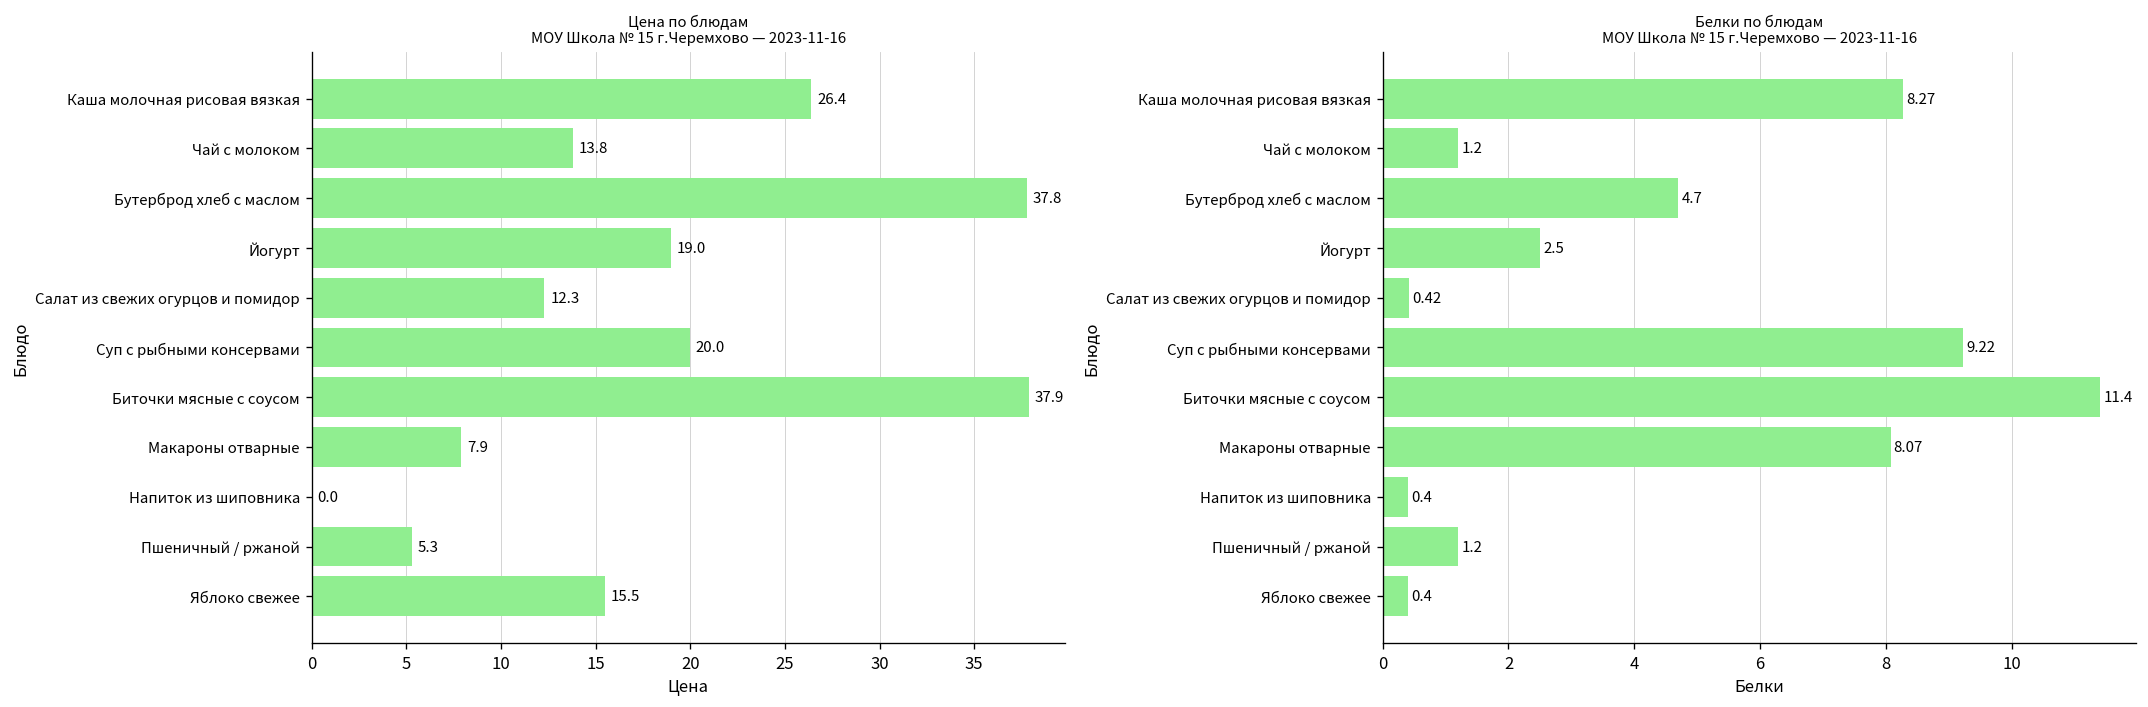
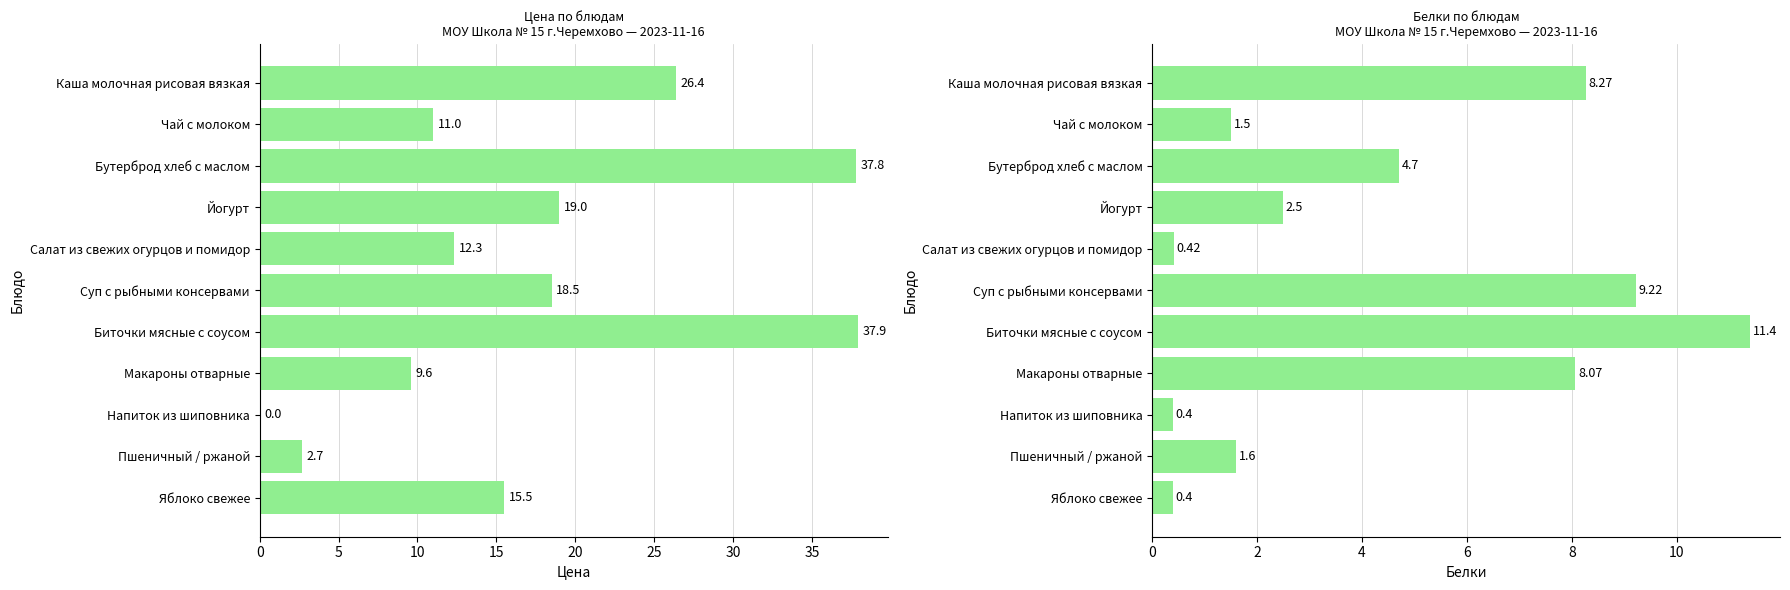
Цена по блюдам МОУ Школа № 15 г.Черемхово — 2023-11-16, Чай с молоком: 13.8 -> 11.0
Цена по блюдам МОУ Школа № 15 г.Черемхово — 2023-11-16, Суп с рыбными консервами: 20.0 -> 18.5
Цена по блюдам МОУ Школа № 15 г.Черемхово — 2023-11-16, Макароны отварные: 7.9 -> 9.6
Цена по блюдам МОУ Школа № 15 г.Черемхово — 2023-11-16, Пшеничный / ржаной: 5.3 -> 2.7
Белки по блюдам МОУ Школа № 15 г.Черемхово — 2023-11-16, Чай с молоком: 1.2 -> 1.5
Белки по блюдам МОУ Школа № 15 г.Черемхово — 2023-11-16, Пшеничный / ржаной: 1.2 -> 1.6
